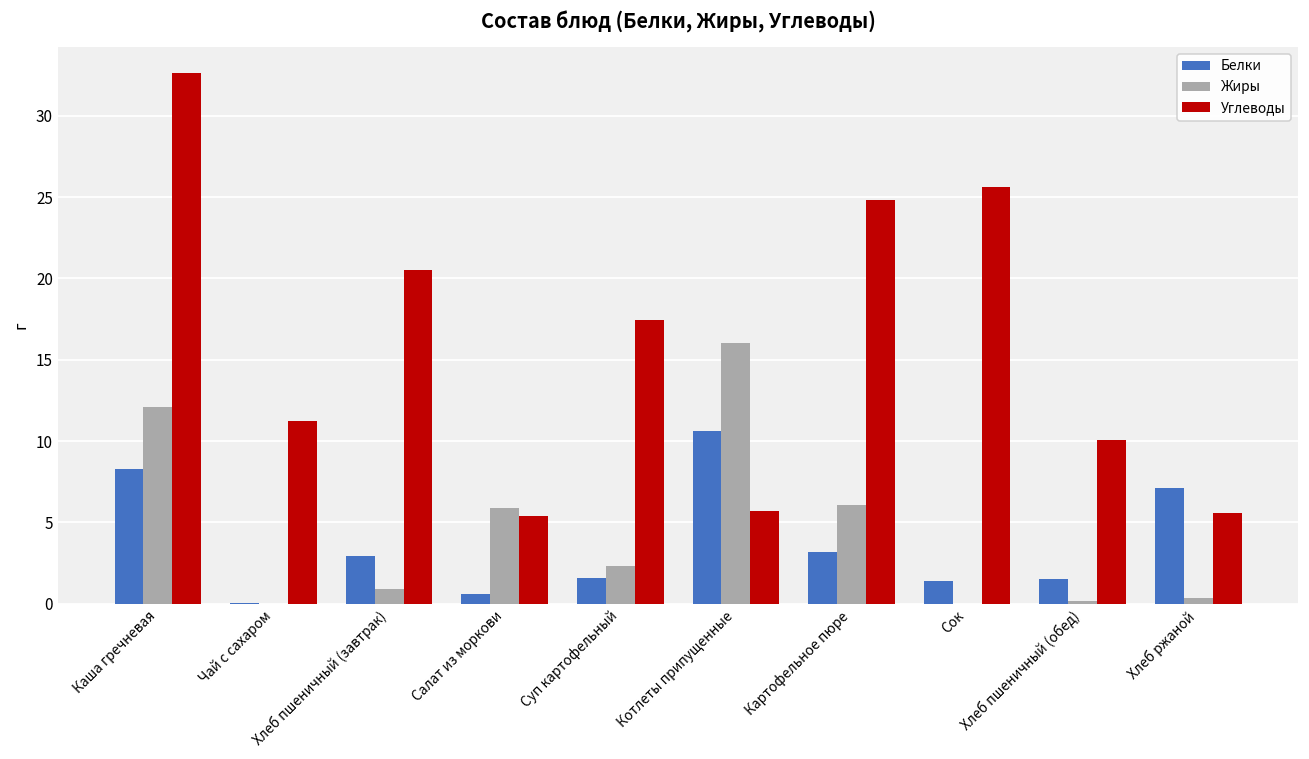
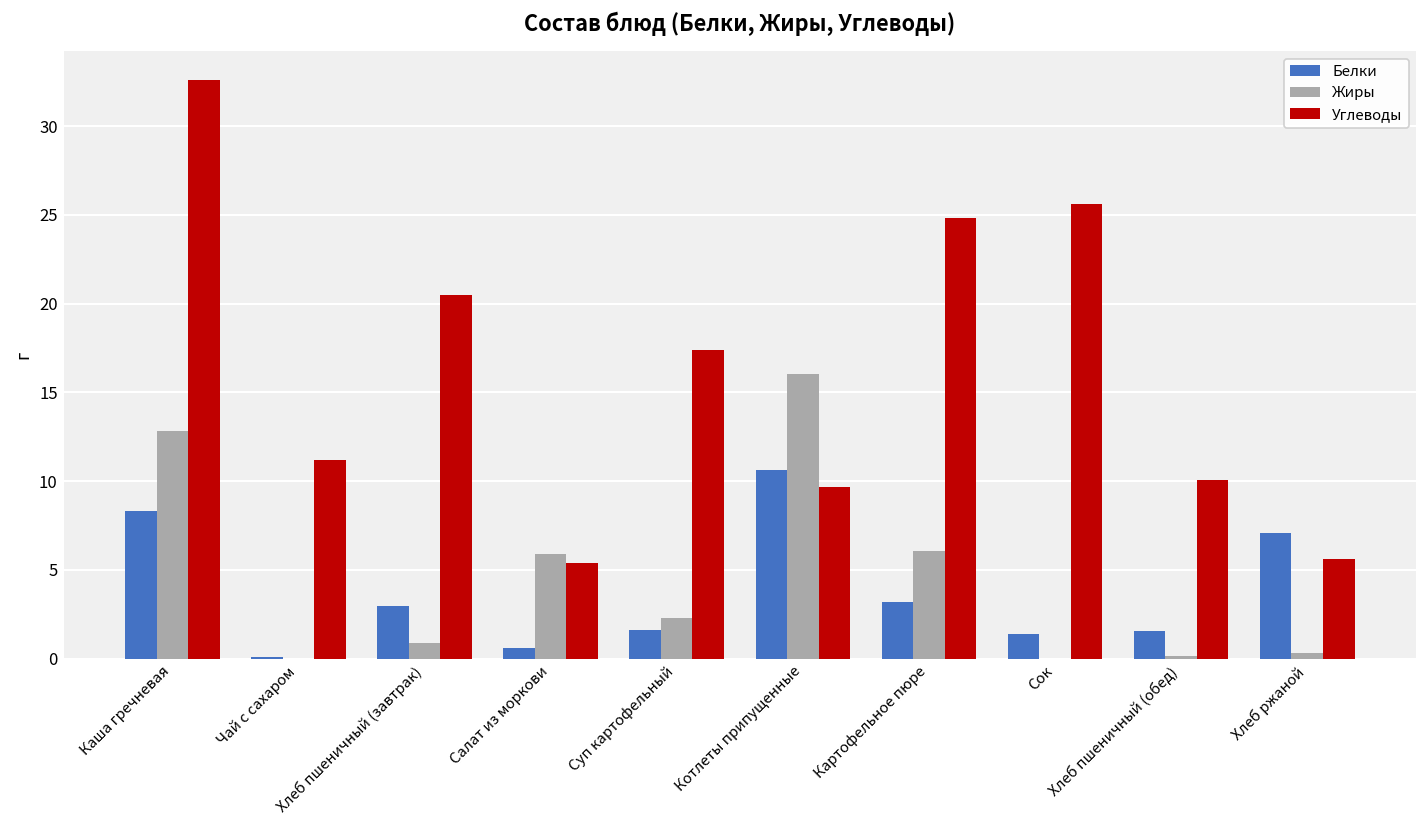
Жиры, Каша гречневая: 12.1 -> 12.8
Углеводы, Котлеты припущенные: 5.7 -> 9.7
